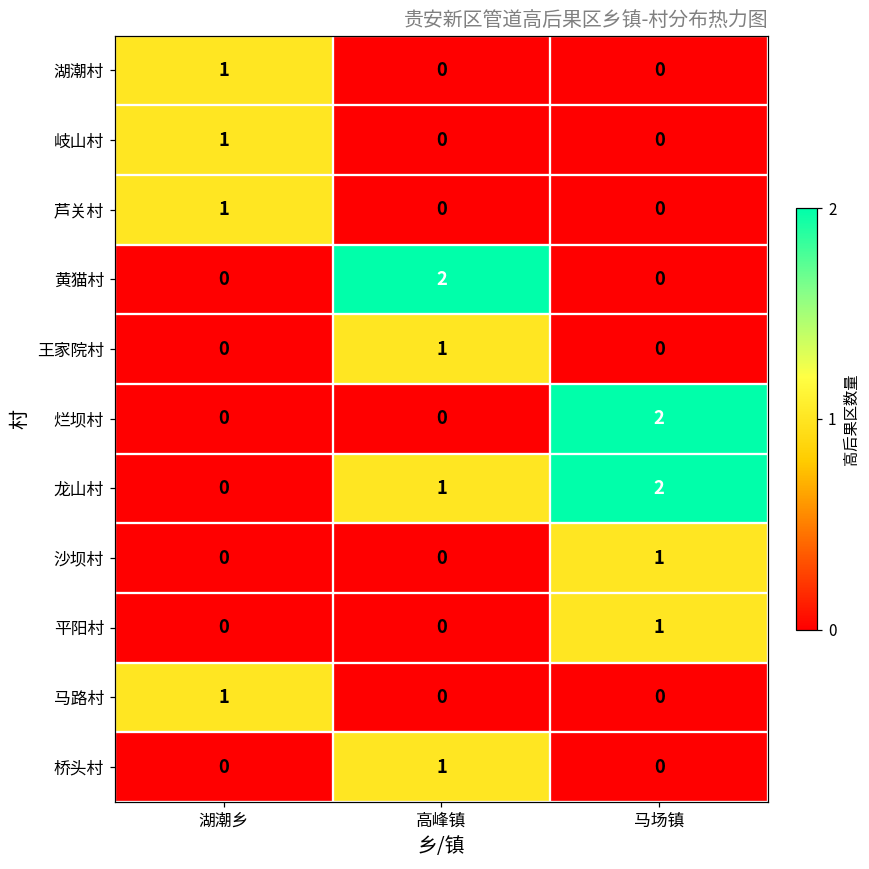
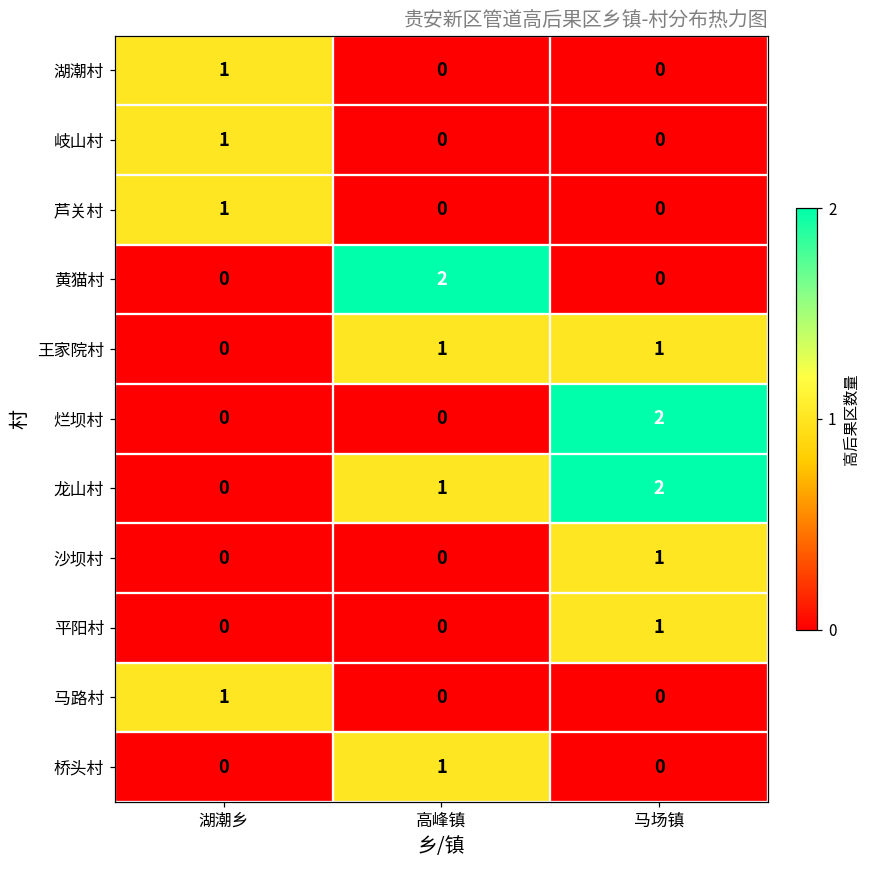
王家院村, 马场镇: 0 -> 1
